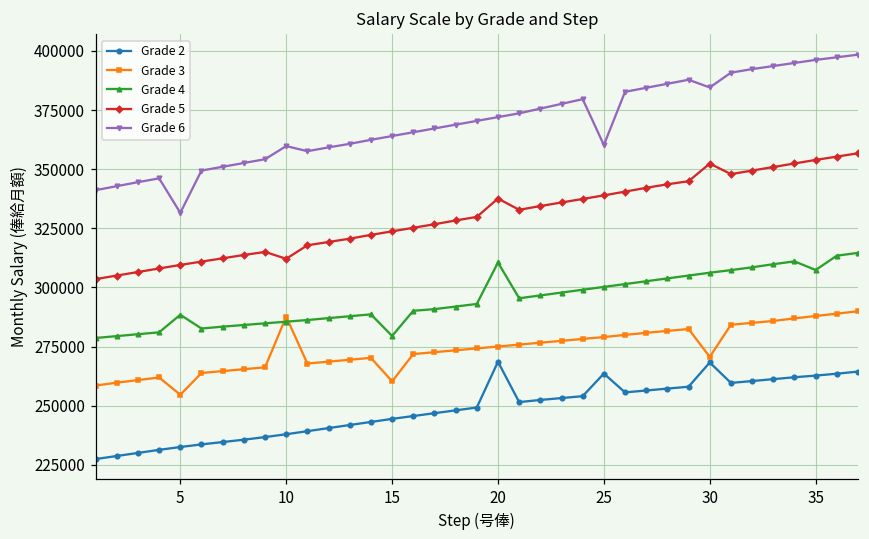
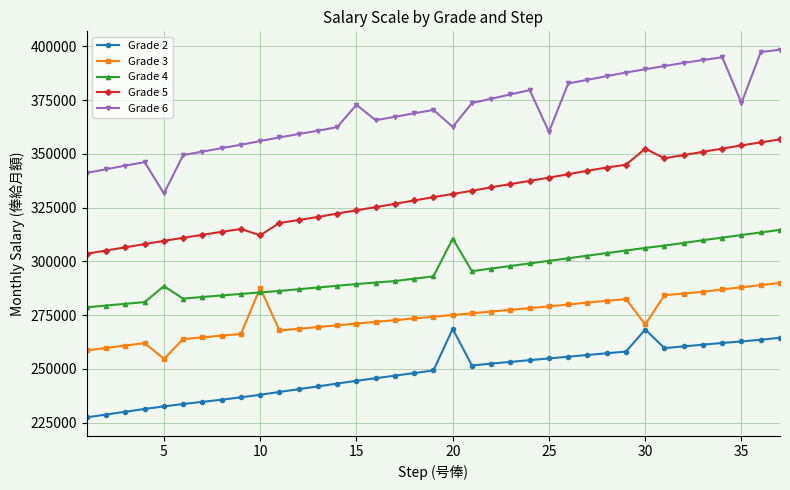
Grade 6, 10: 360000 -> 356000
Grade 3, 15: 260000 -> 271000
Grade 4, 15: 279000 -> 289000
Grade 6, 15: 364000 -> 373000
Grade 5, 20: 338000 -> 331000
Grade 6, 20: 372000 -> 362000
Grade 2, 25: 264000 -> 255000
Grade 6, 30: 385000 -> 389000
Grade 4, 35: 307000 -> 312000
Grade 6, 35: 396000 -> 374000
